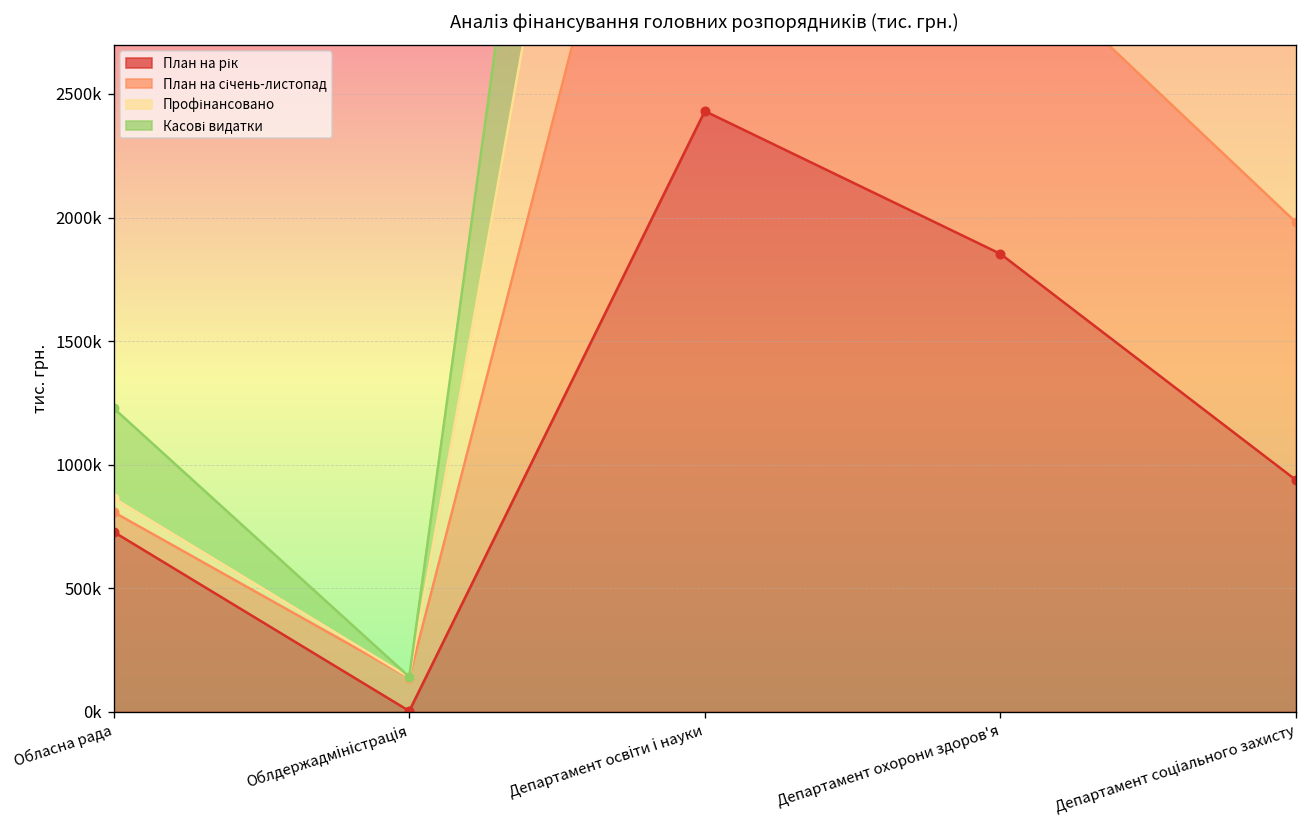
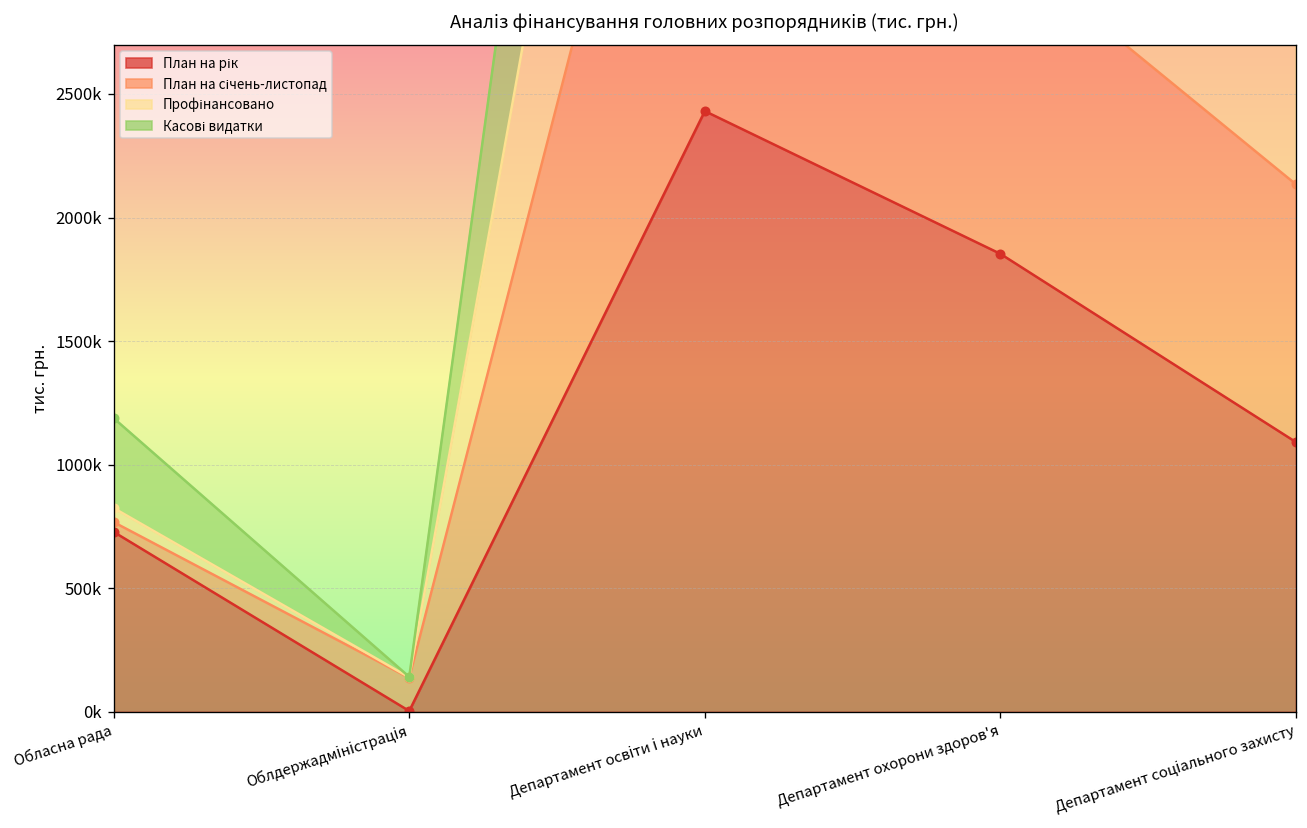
План на січень-листопад, Обласна рада: 80000 -> 40000
План на рік, Департамент соціального захисту: 940000 -> 1090000
